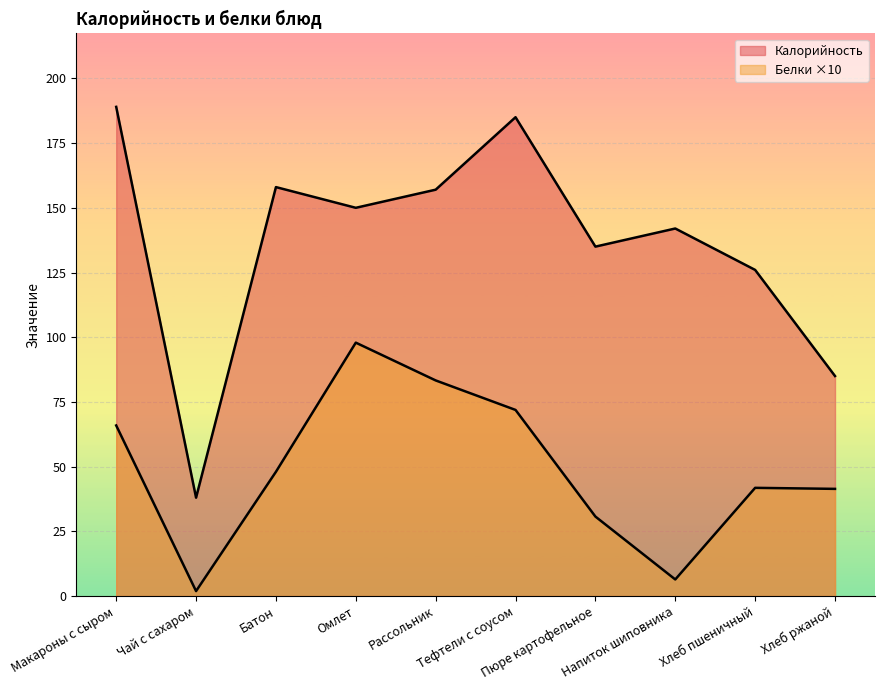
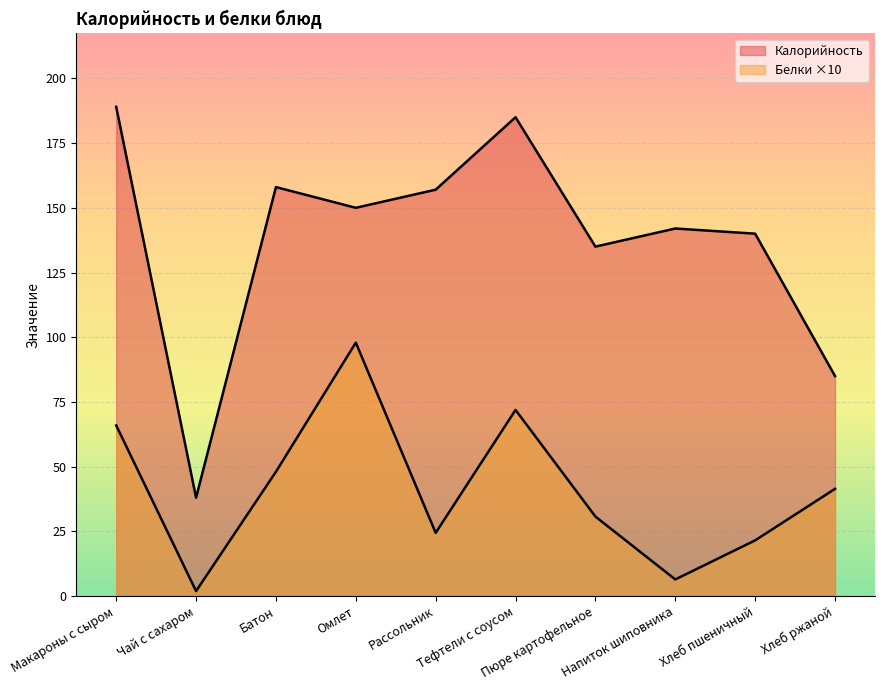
Белки ×10, Рассольник: 83 -> 24
Калорийность, Хлеб пшеничный: 126 -> 140
Белки ×10, Хлеб пшеничный: 42 -> 22
